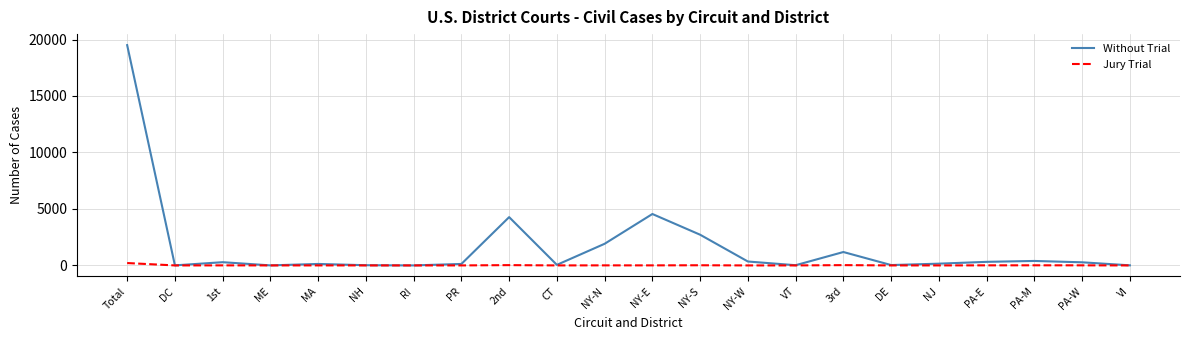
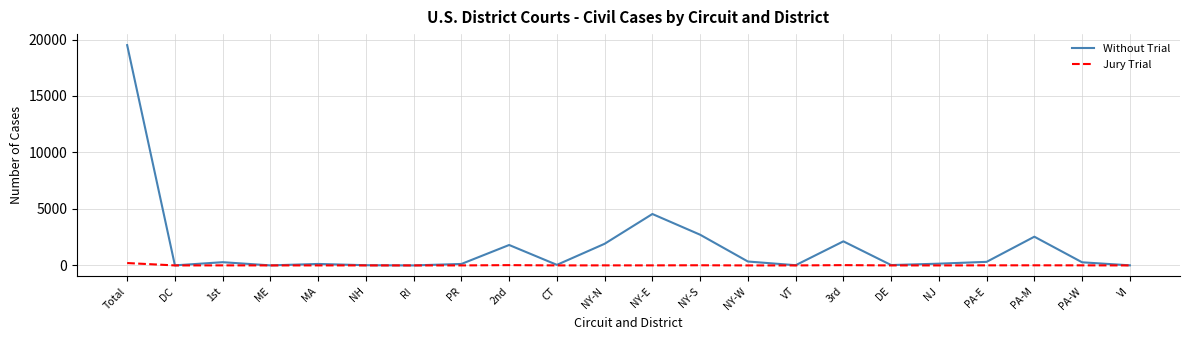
Without Trial, 2nd: 4300 -> 1800
Without Trial, 3rd: 1200 -> 2100
Without Trial, PA-M: 400 -> 2500
